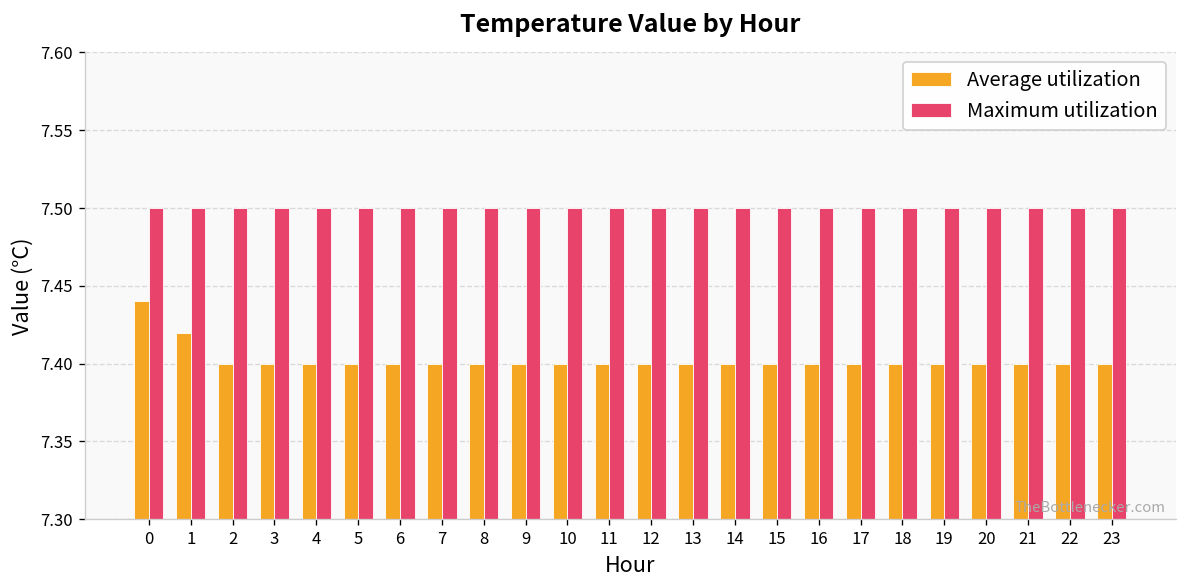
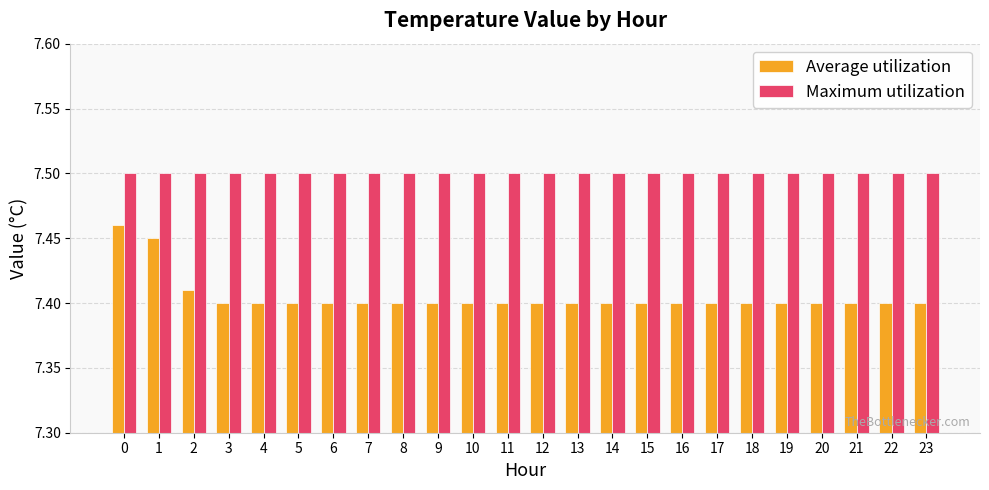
Average utilization, 0: 7.44 -> 7.46
Average utilization, 1: 7.42 -> 7.45
Average utilization, 2: 7.40 -> 7.41
